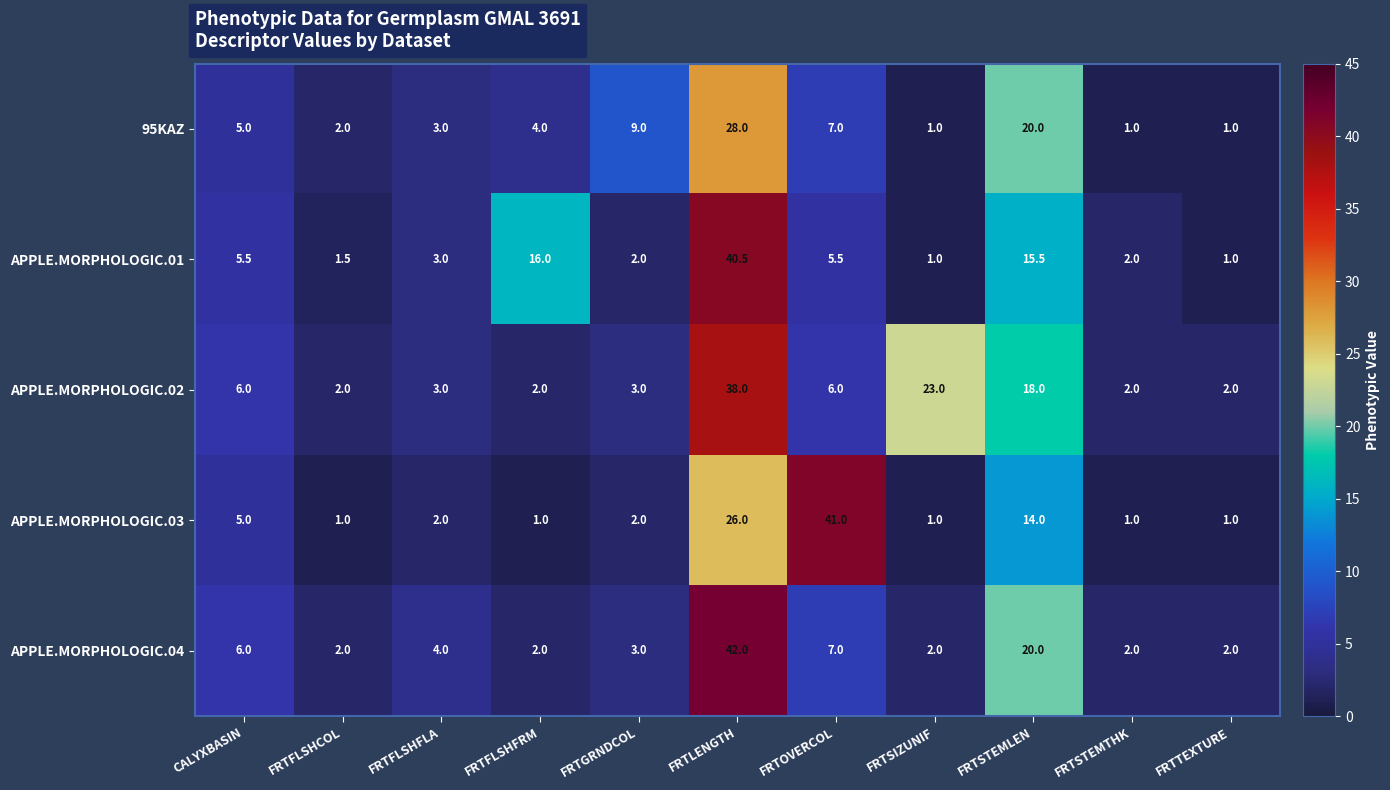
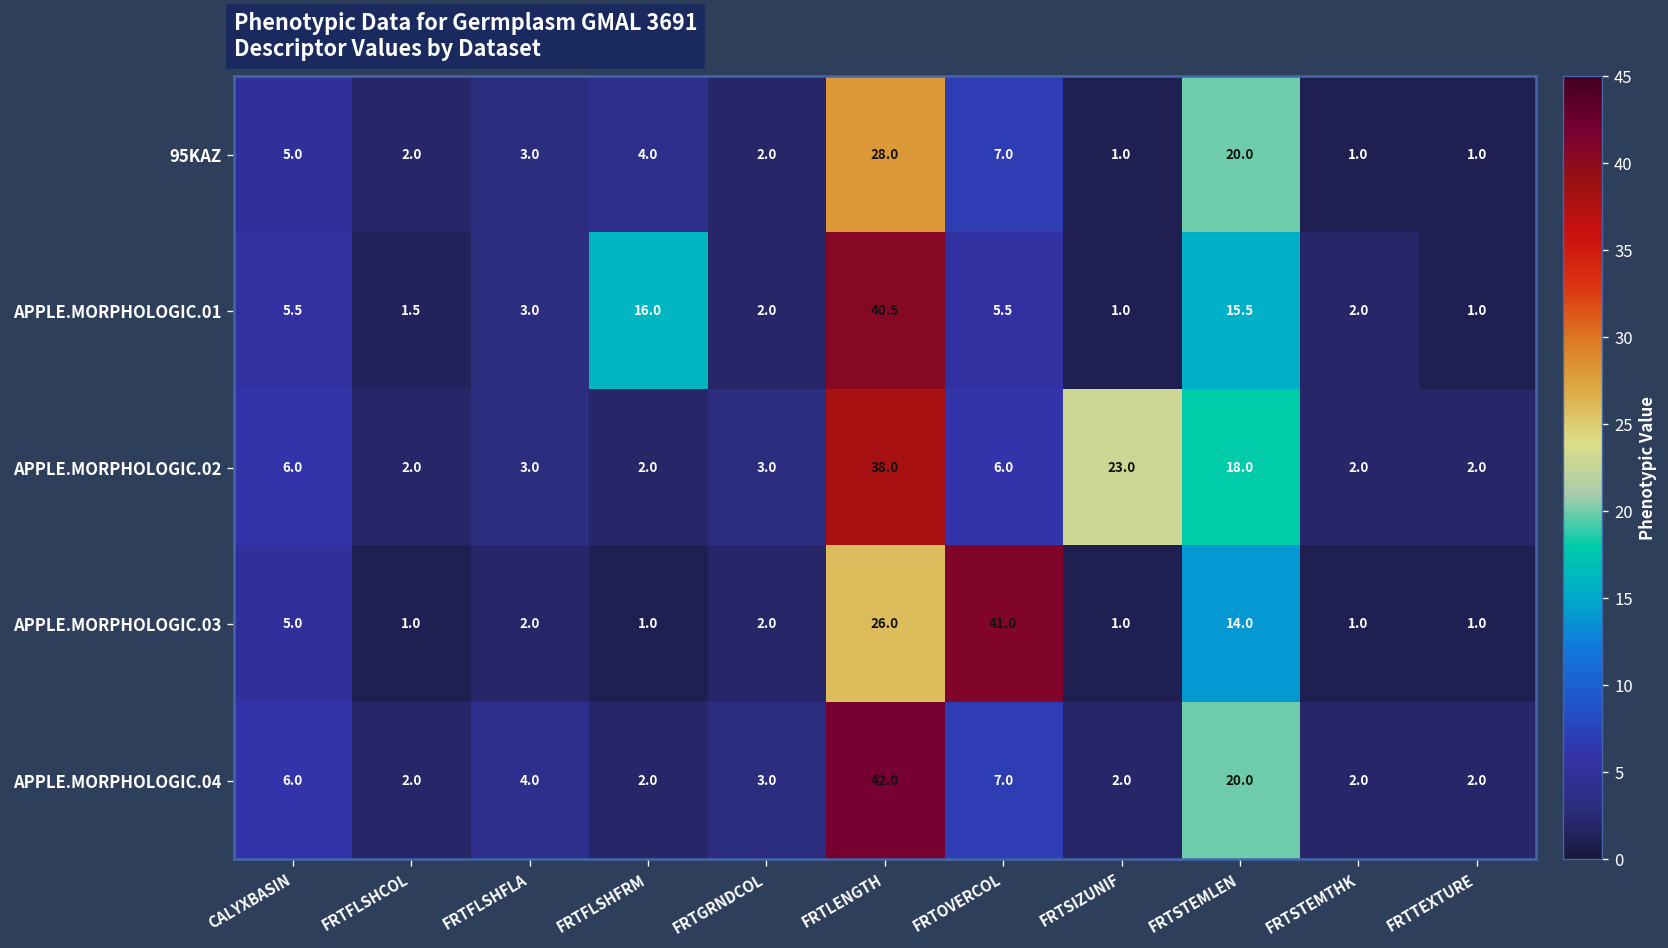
95KAZ, FRTGRNDCOL: 9.0 -> 2.0
